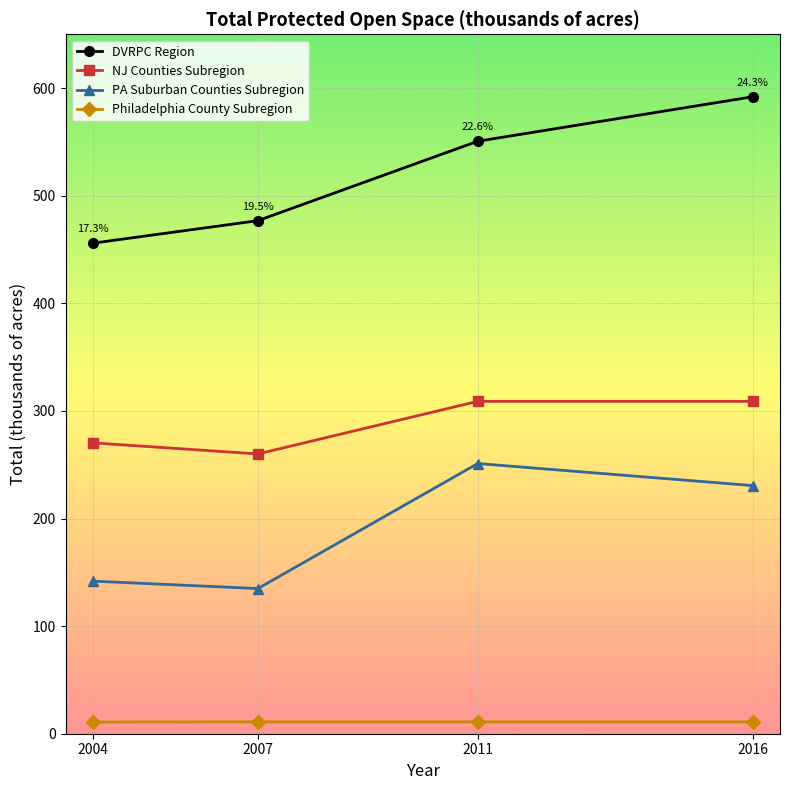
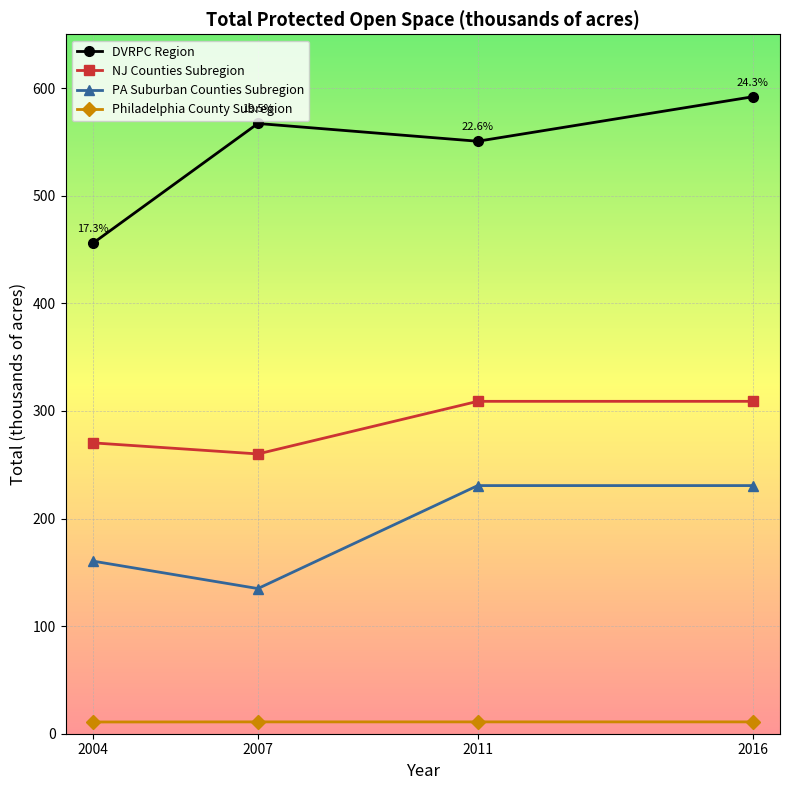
PA Suburban Counties Subregion, 2004: 142 -> 160
DVRPC Region, 2007: 477 -> 567
PA Suburban Counties Subregion, 2011: 251 -> 231
